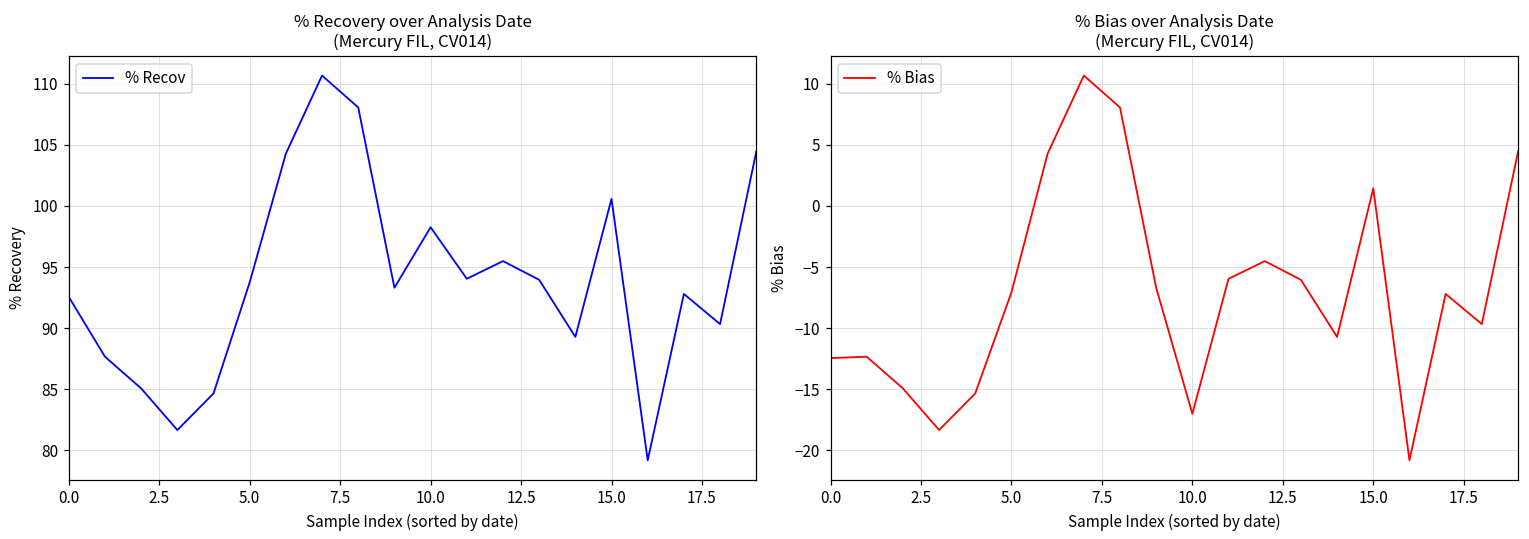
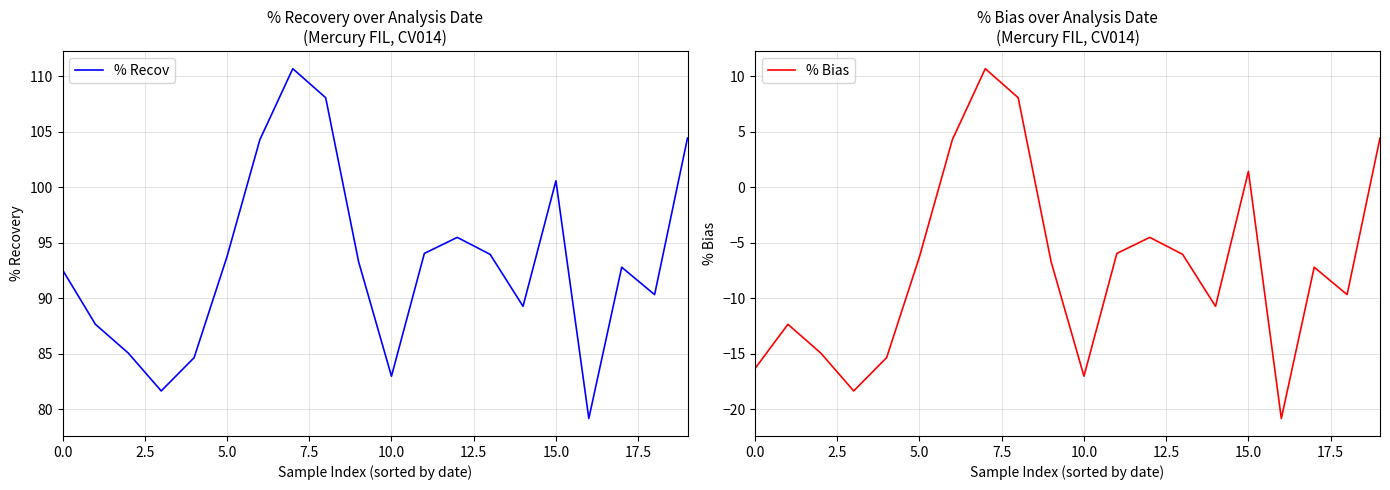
% Recovery over Analysis Date (Mercury FIL, CV014), 10.0: 98.3 -> 83.0
% Bias over Analysis Date (Mercury FIL, CV014), 0.0: -12.5 -> -16.3
% Bias over Analysis Date (Mercury FIL, CV014), 5.0: -7.1 -> -6.3
